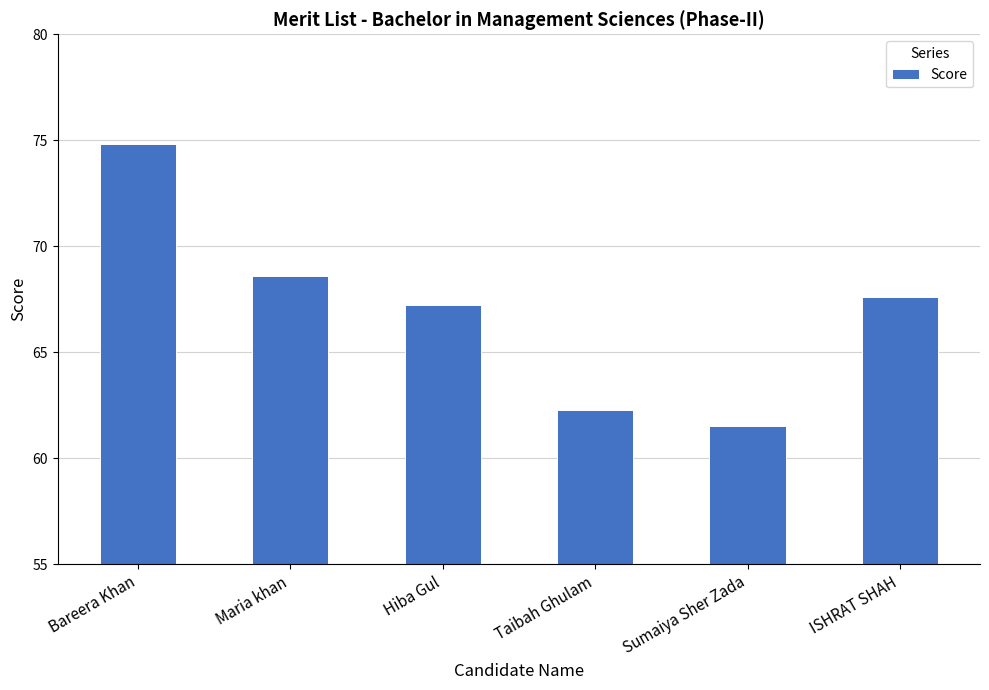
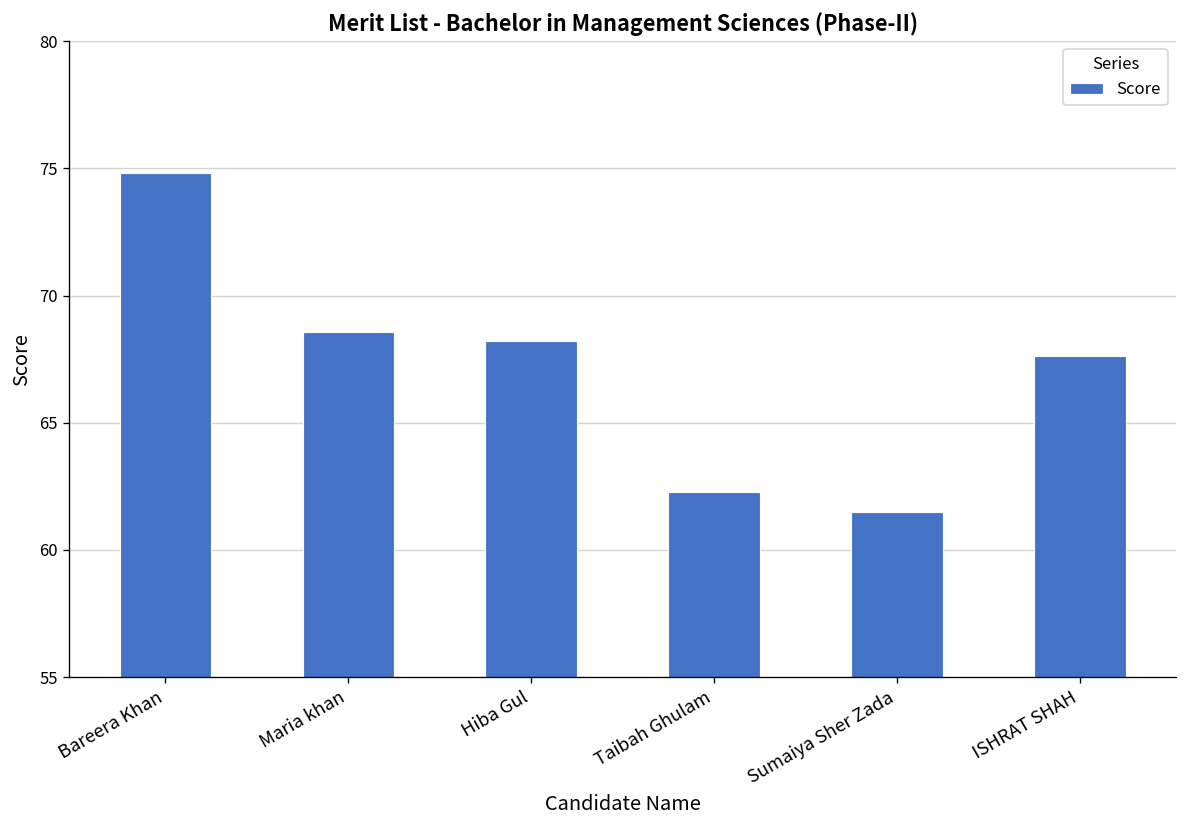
Hiba Gul: 67.3 -> 68.2
